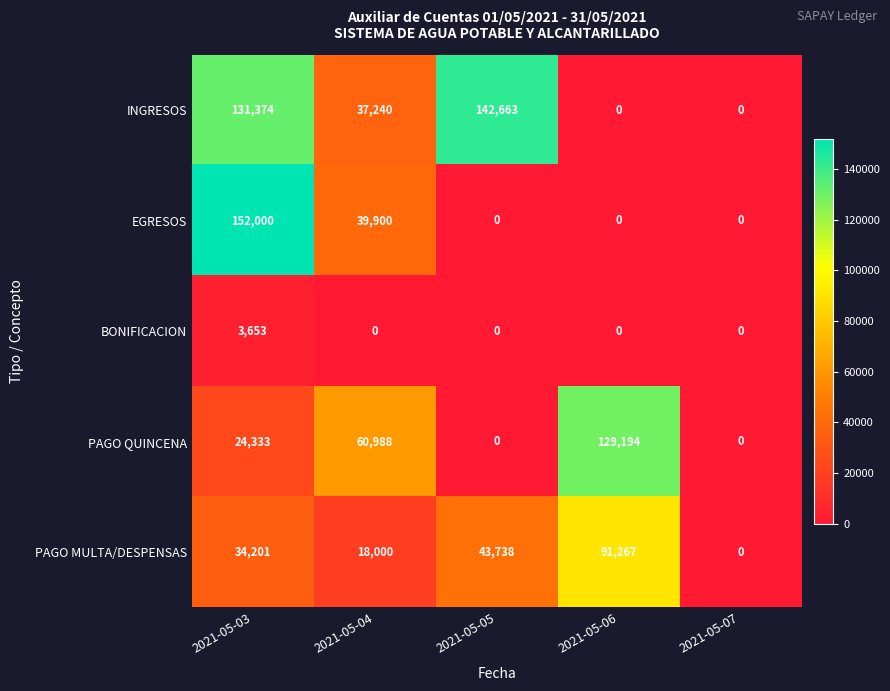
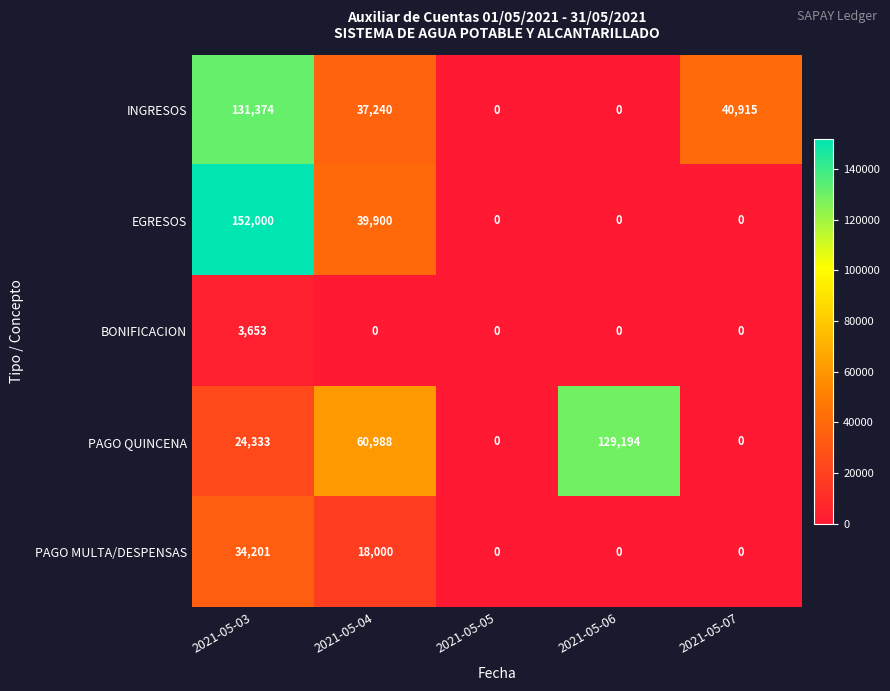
INGRESOS, 2021-05-05: 142,663 -> 0
INGRESOS, 2021-05-07: 0 -> 40,915
PAGO MULTA/DESPENSAS, 2021-05-05: 43,738 -> 0
PAGO MULTA/DESPENSAS, 2021-05-06: 91,267 -> 0
